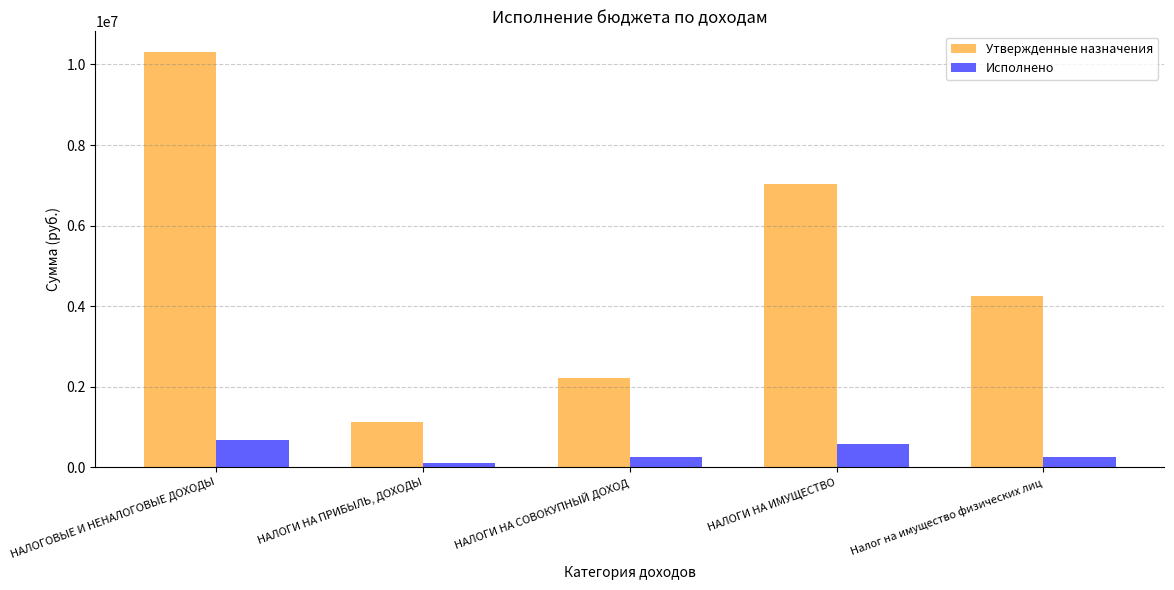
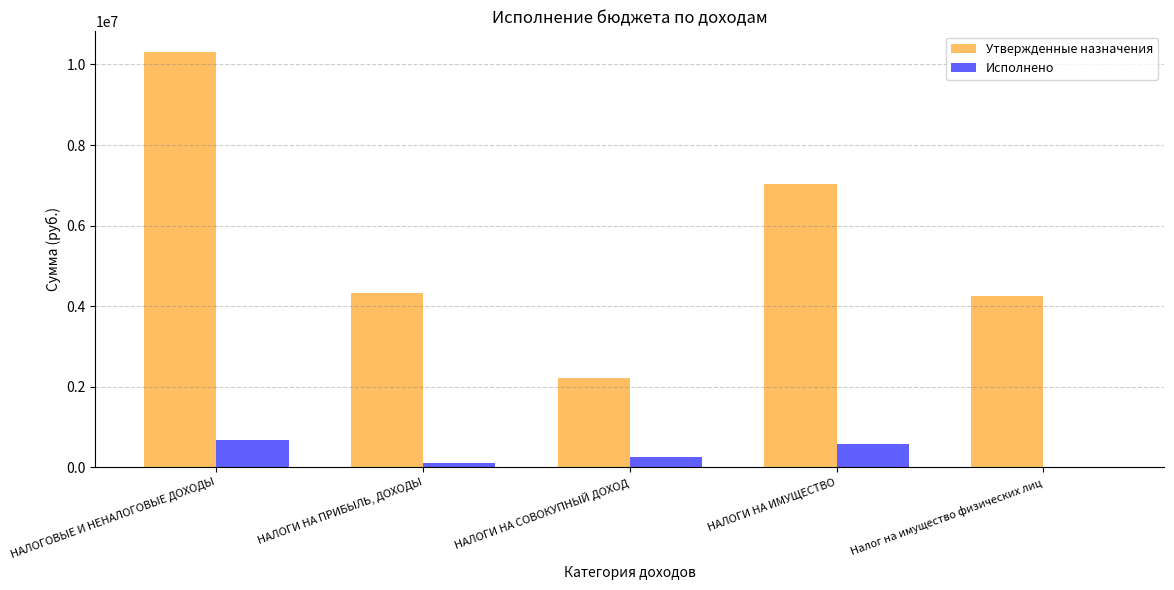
Утвержденные назначения, НАЛОГИ НА ПРИБЫЛЬ, ДОХОДЫ: 1100000 -> 4300000
Исполнено, Налог на имущество физических лиц: 300000 -> 0
